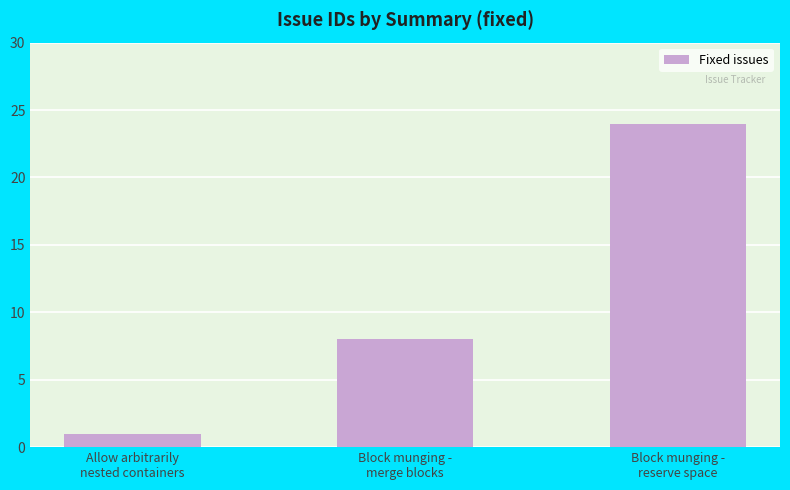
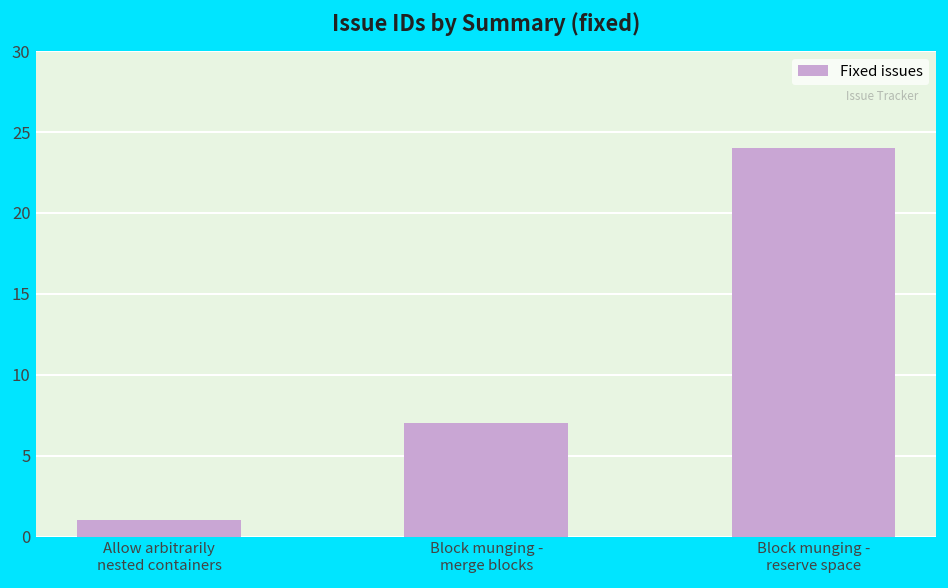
Block munging - merge blocks: 8 -> 7
